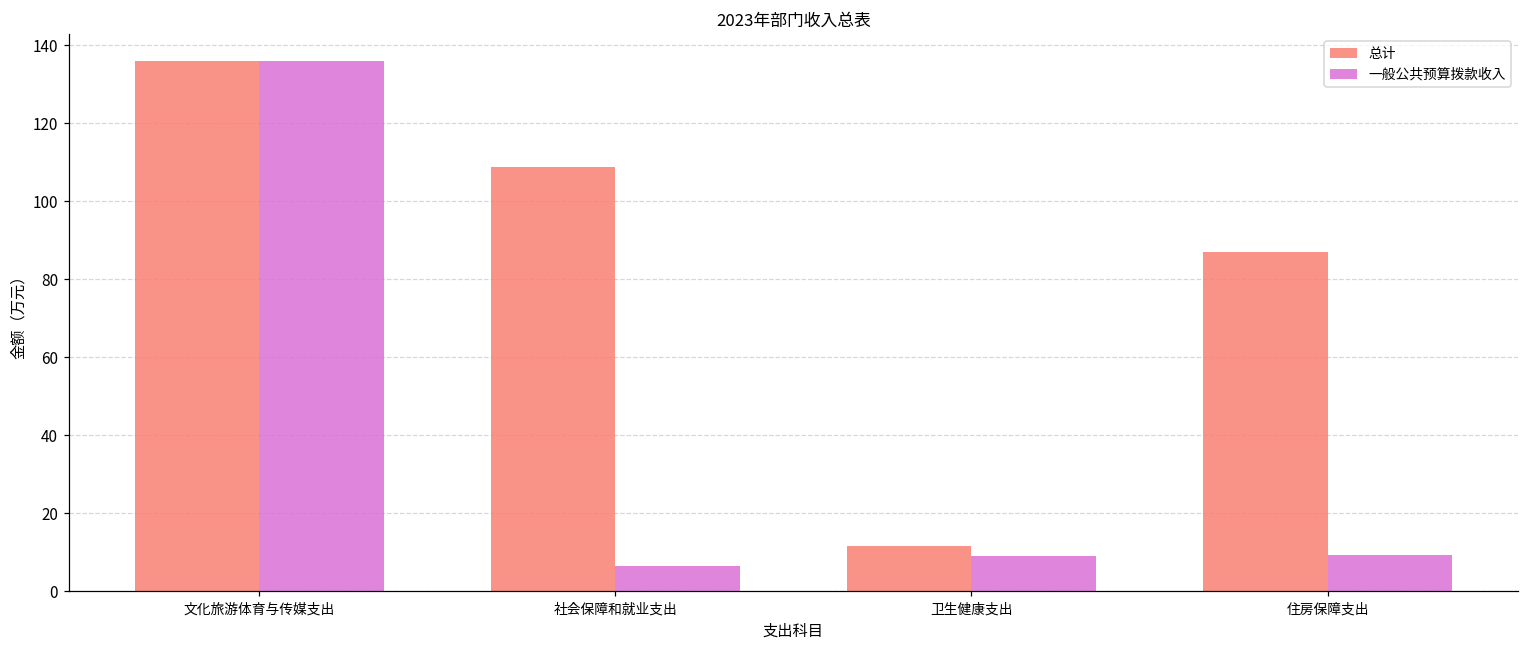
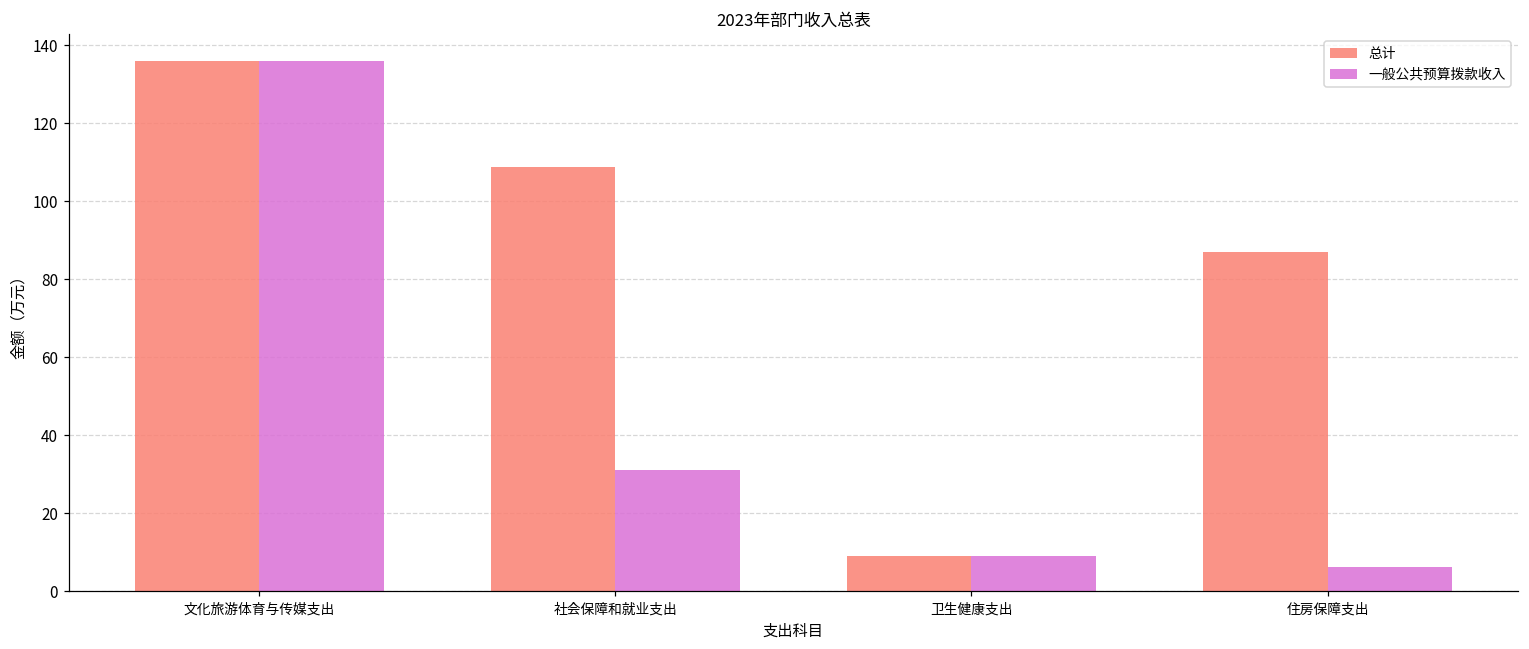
一般公共预算拨款收入, 社会保障和就业支出: 7 -> 31
总计, 卫生健康支出: 12 -> 9
一般公共预算拨款收入, 住房保障支出: 9 -> 6
